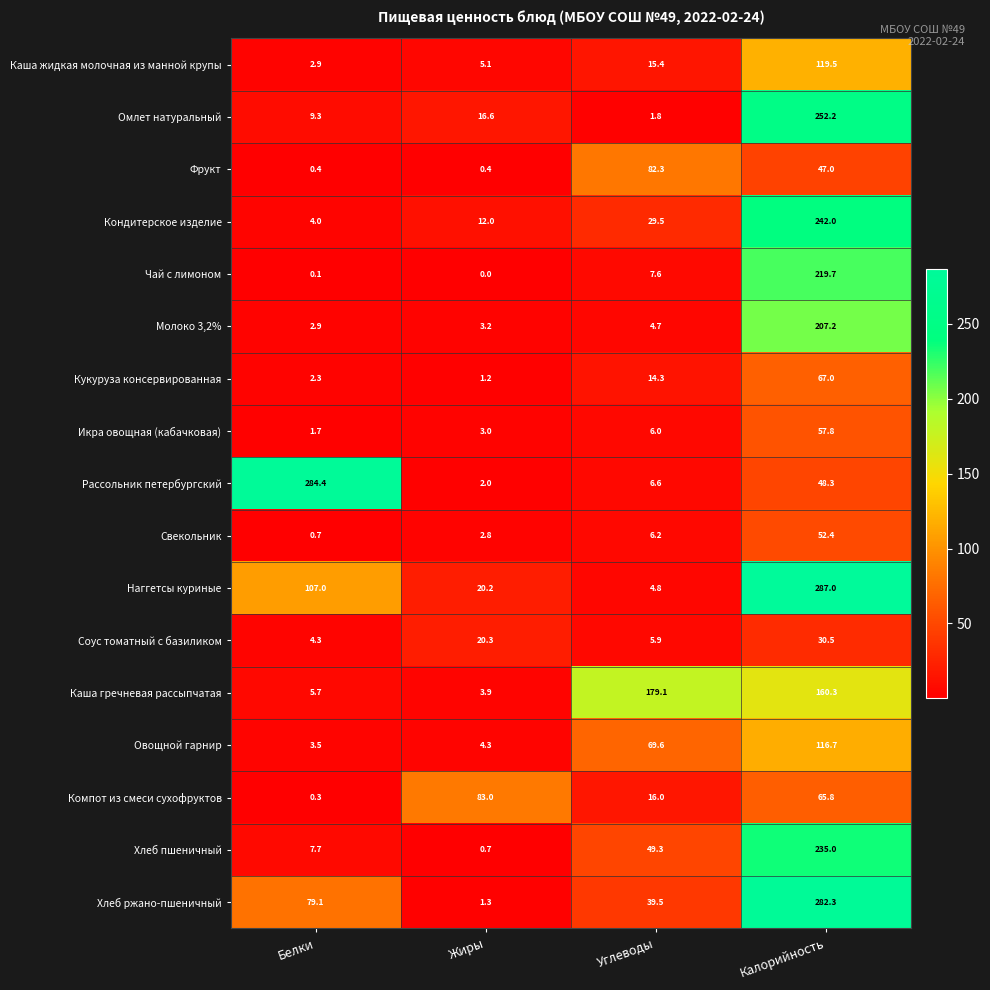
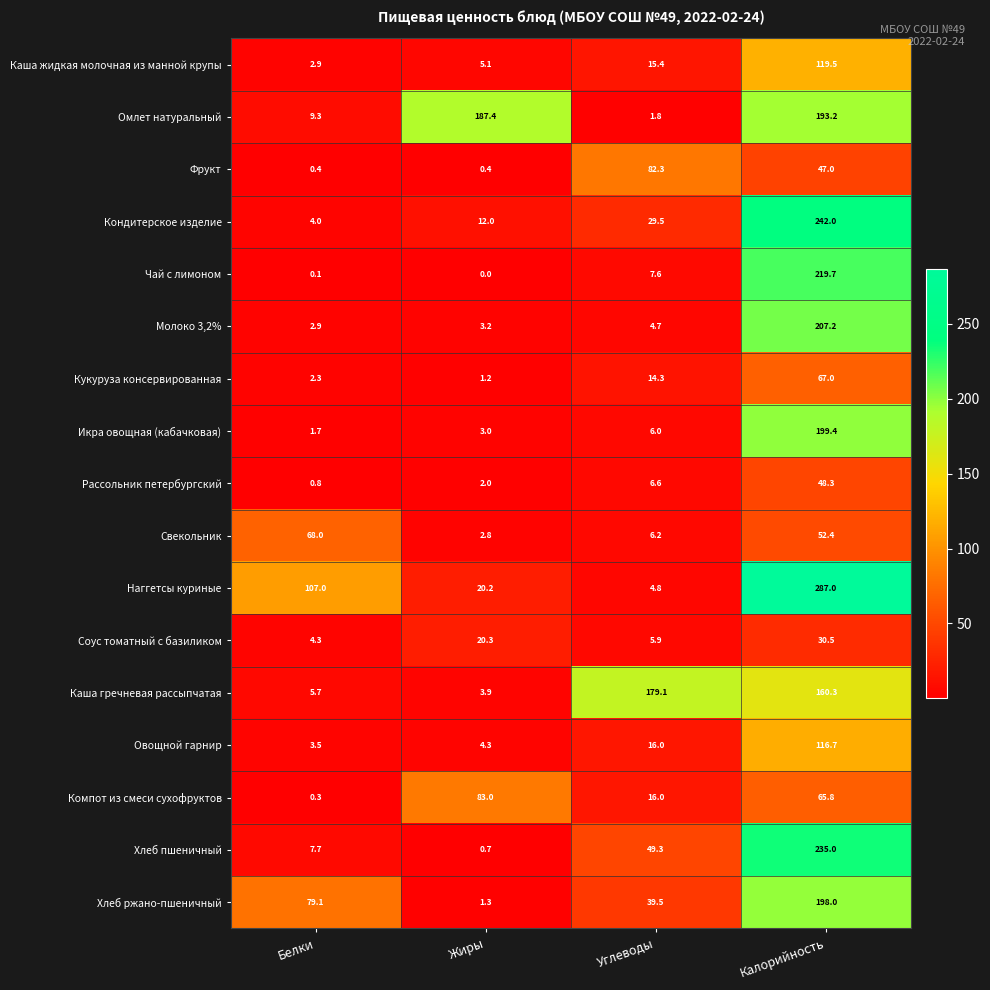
Омлет натуральный, Жиры: 16.6 -> 187.4
Омлет натуральный, Калорийность: 252.2 -> 193.2
Икра овощная (кабачковая), Калорийность: 57.8 -> 199.4
Рассольник петербургский, Белки: 284.4 -> 0.8
Свекольник, Белки: 0.7 -> 68.0
Овощной гарнир, Углеводы: 69.6 -> 16.0
Хлеб ржано-пшеничный, Калорийность: 282.3 -> 198.0
